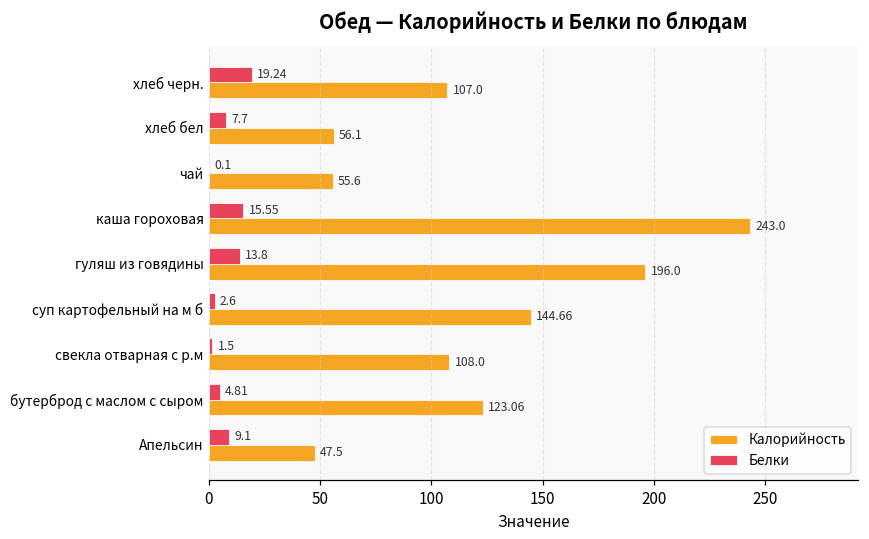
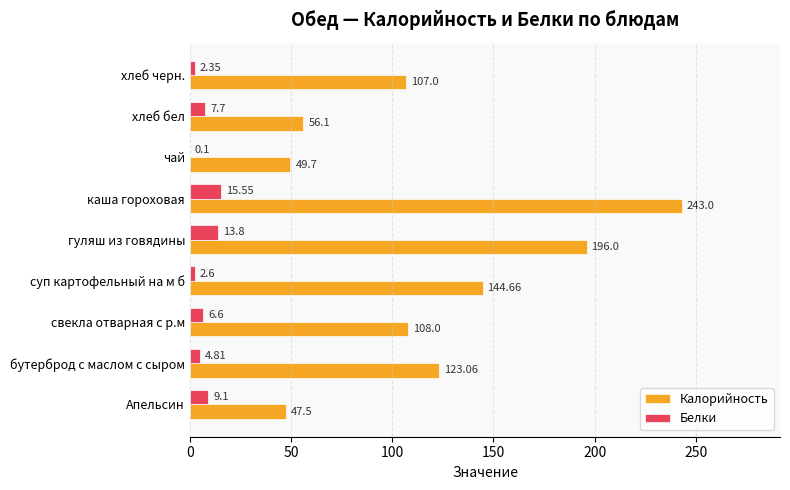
Белки, хлеб черн.: 19.24 -> 2.35
Калорийность, чай: 55.6 -> 49.7
Белки, свекла отварная с р.м: 1.5 -> 6.6
